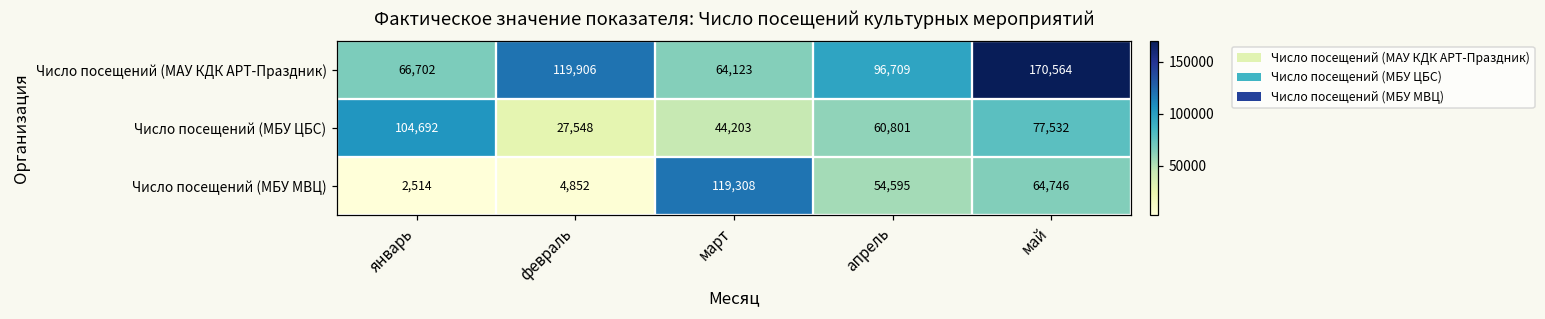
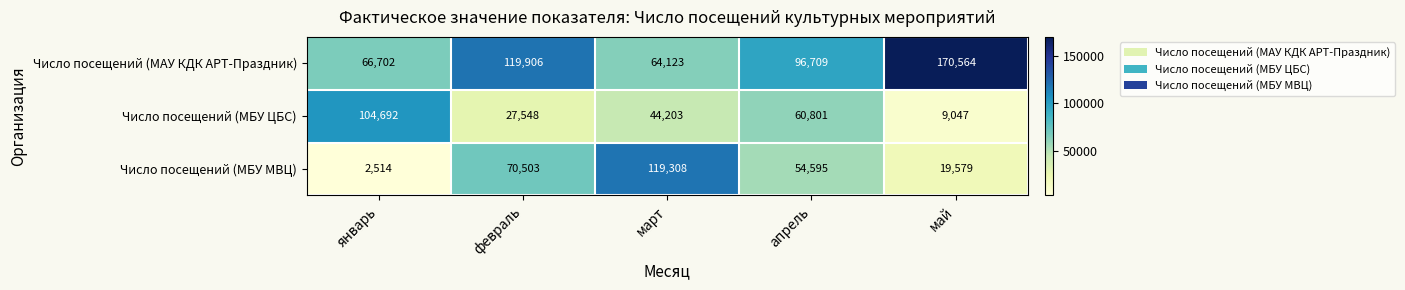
Число посещений (МБУ ЦБС), май: 77,532 -> 9,047
Число посещений (МБУ МВЦ), февраль: 4,852 -> 70,503
Число посещений (МБУ МВЦ), май: 64,746 -> 19,579
